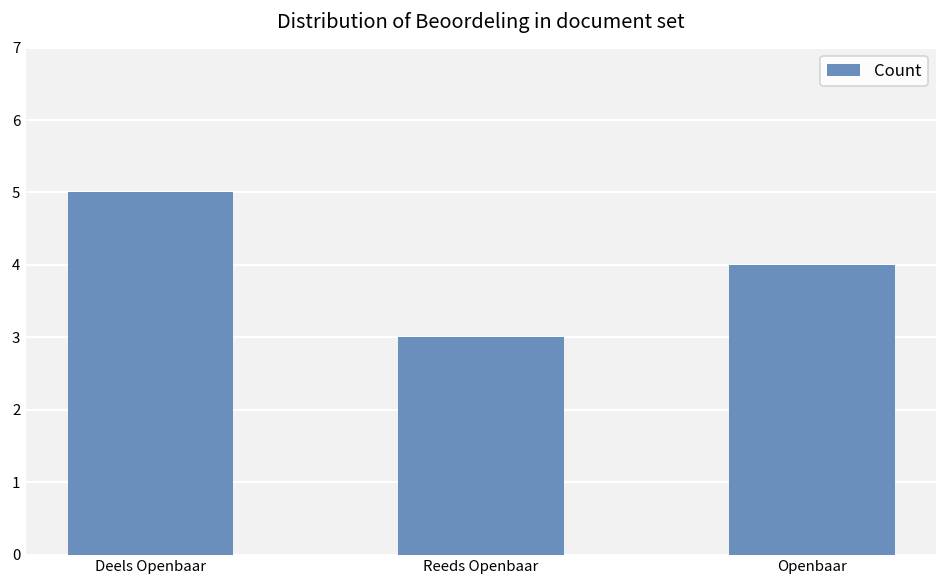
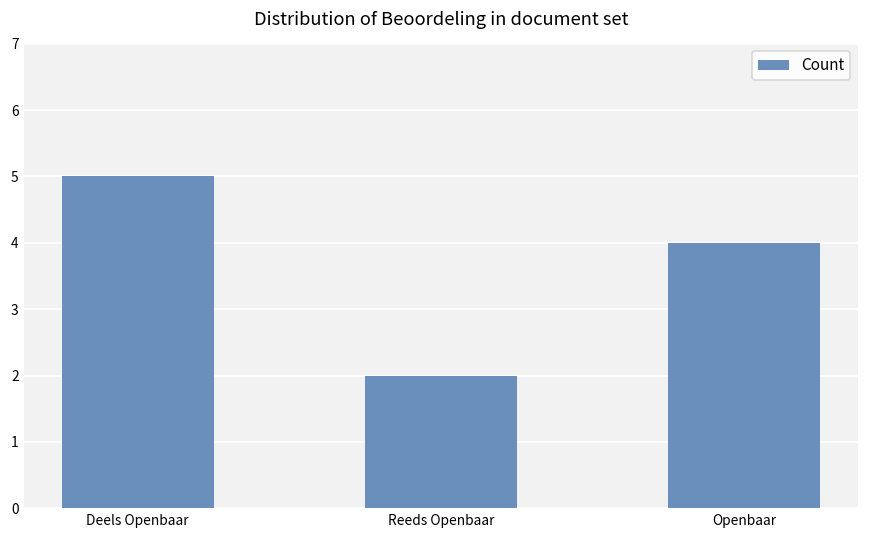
Reeds Openbaar: 3 -> 2
